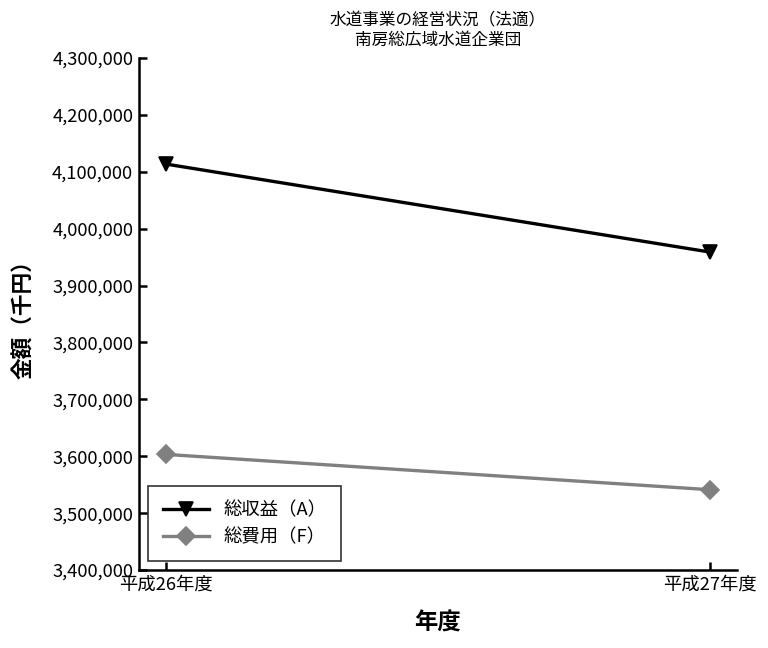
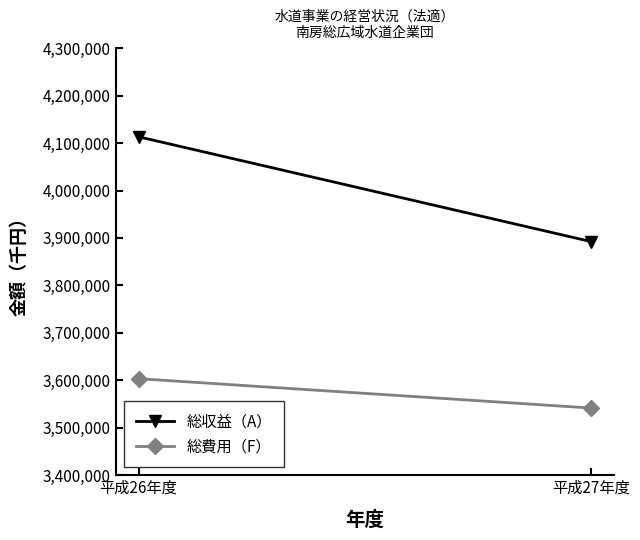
総収益（A）, 平成27年度: 3,960,000 -> 3,890,000
